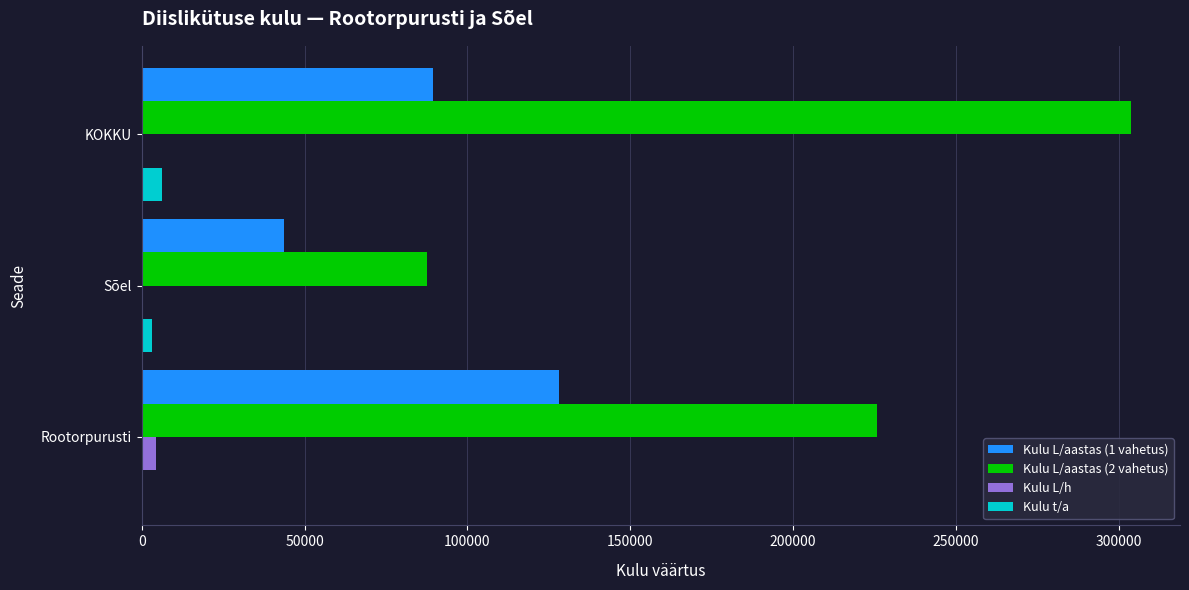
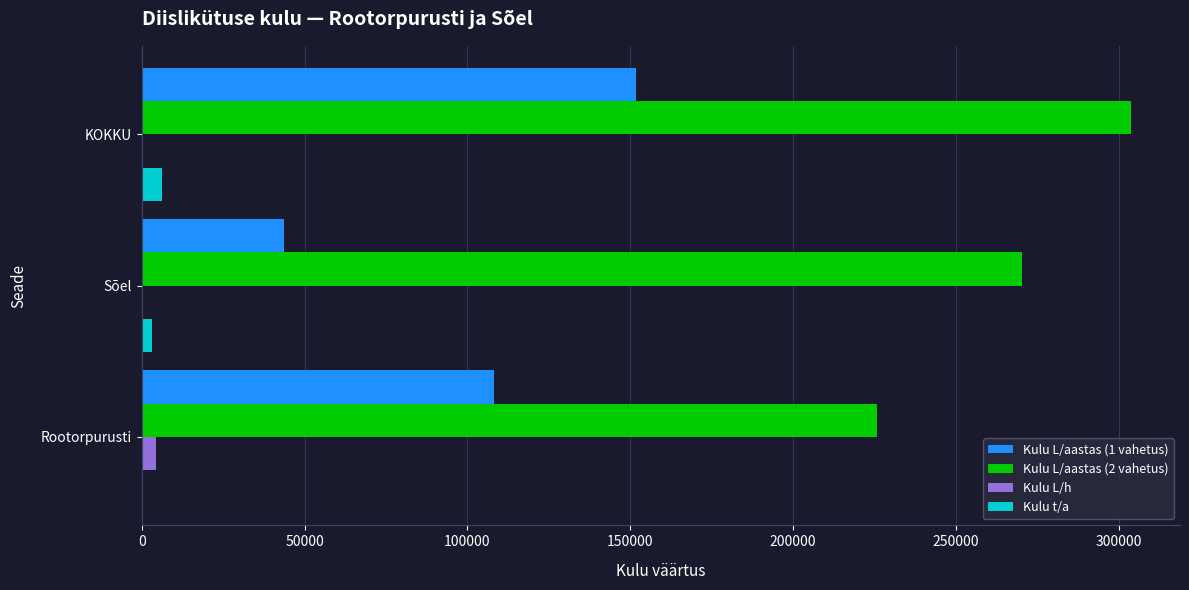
Kulu L/aastas (1 vahetus), KOKKU: 90000 -> 152000
Kulu L/aastas (2 vahetus), Sõel: 88000 -> 270000
Kulu L/aastas (1 vahetus), Rootorpurusti: 128000 -> 108000
